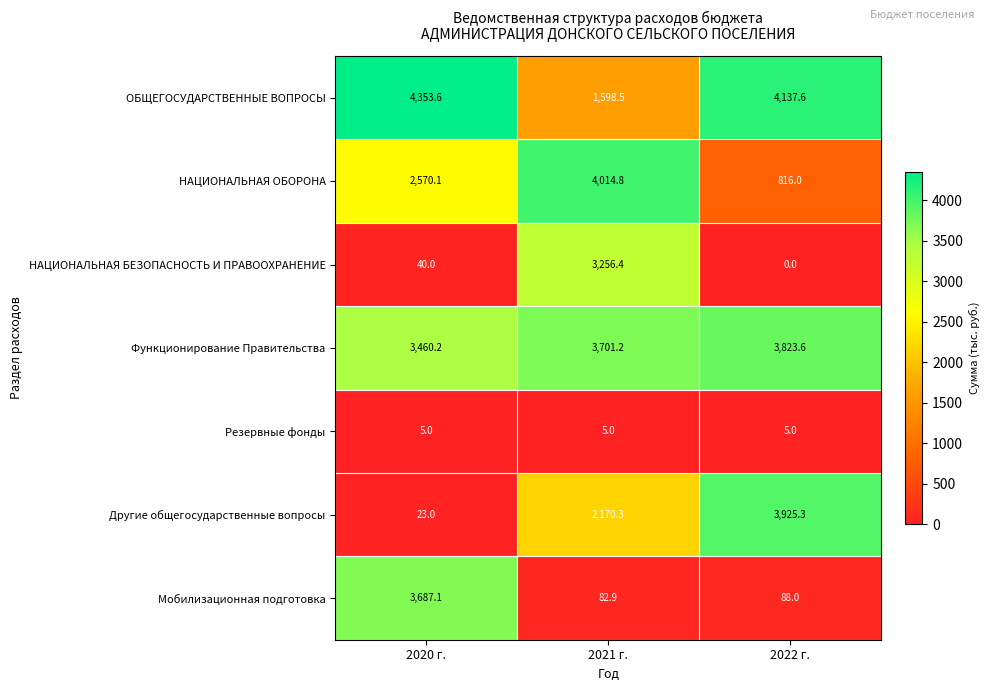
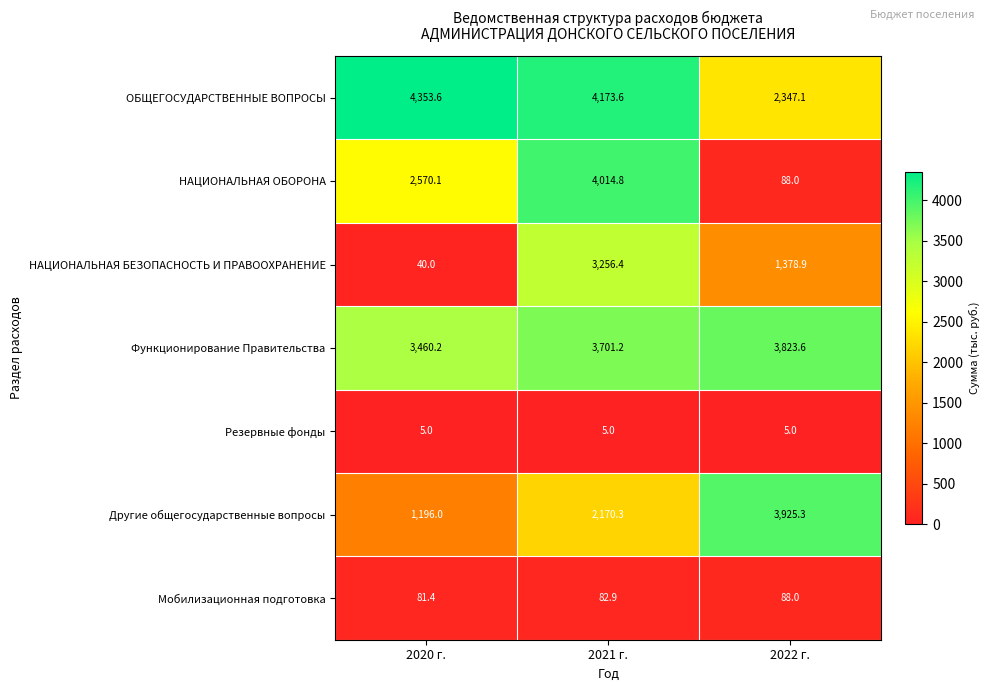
ОБЩЕГОСУДАРСТВЕННЫЕ ВОПРОСЫ, 2021 г.: 1,598.5 -> 4,173.6
ОБЩЕГОСУДАРСТВЕННЫЕ ВОПРОСЫ, 2022 г.: 4,137.6 -> 2,347.1
НАЦИОНАЛЬНАЯ ОБОРОНА, 2022 г.: 816.0 -> 88.0
НАЦИОНАЛЬНАЯ БЕЗОПАСНОСТЬ И ПРАВООХРАНЕНИЕ, 2022 г.: 0.0 -> 1,378.9
Другие общегосударственные вопросы, 2020 г.: 23.0 -> 1,196.0
Мобилизационная подготовка, 2020 г.: 3,687.1 -> 81.4
